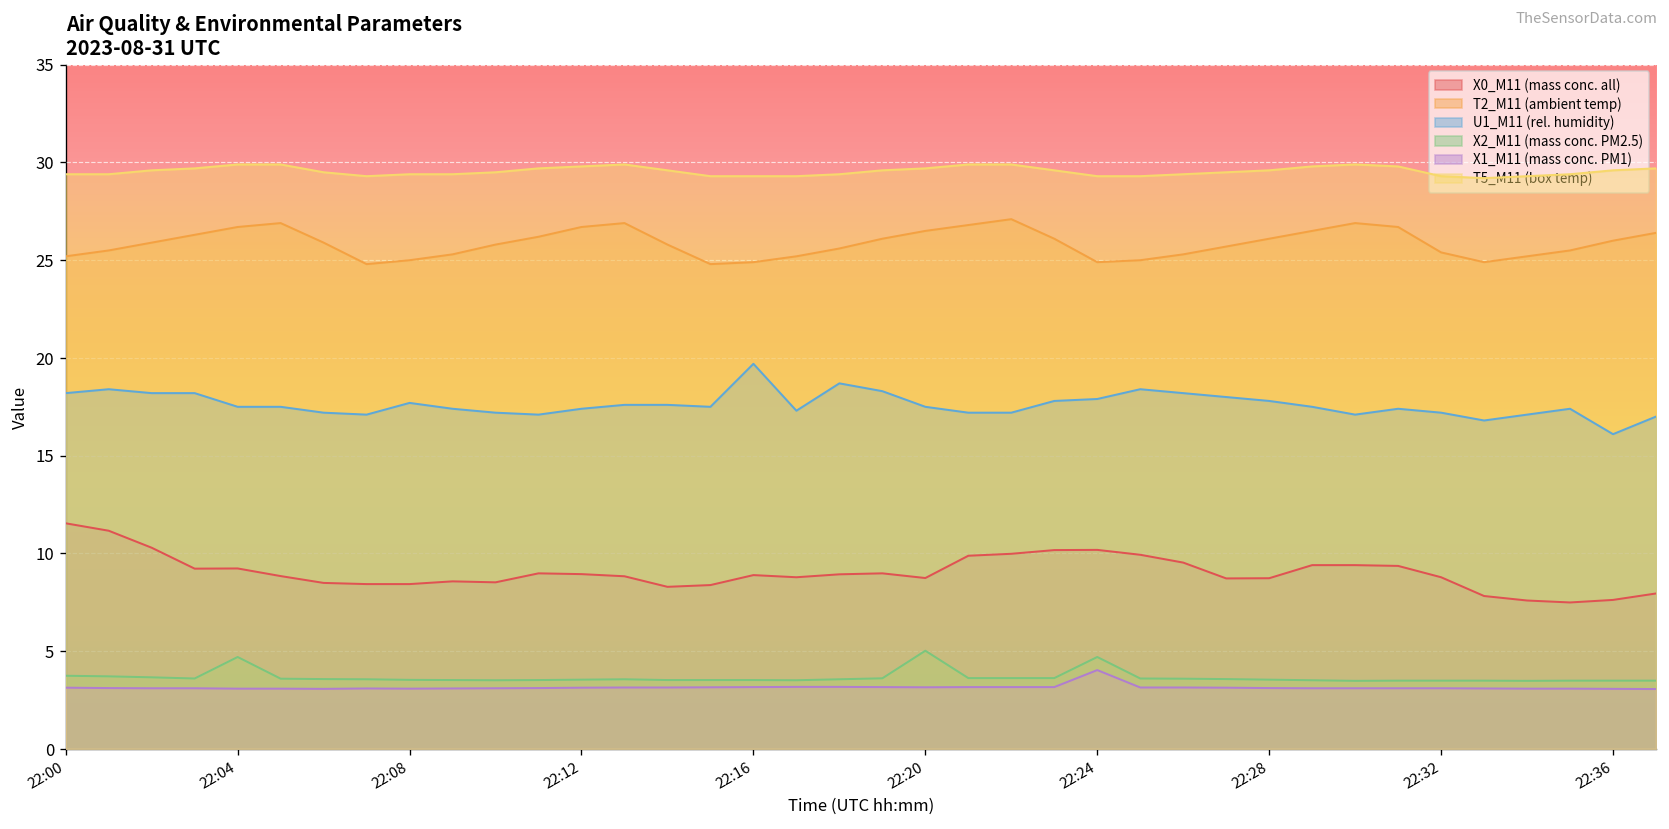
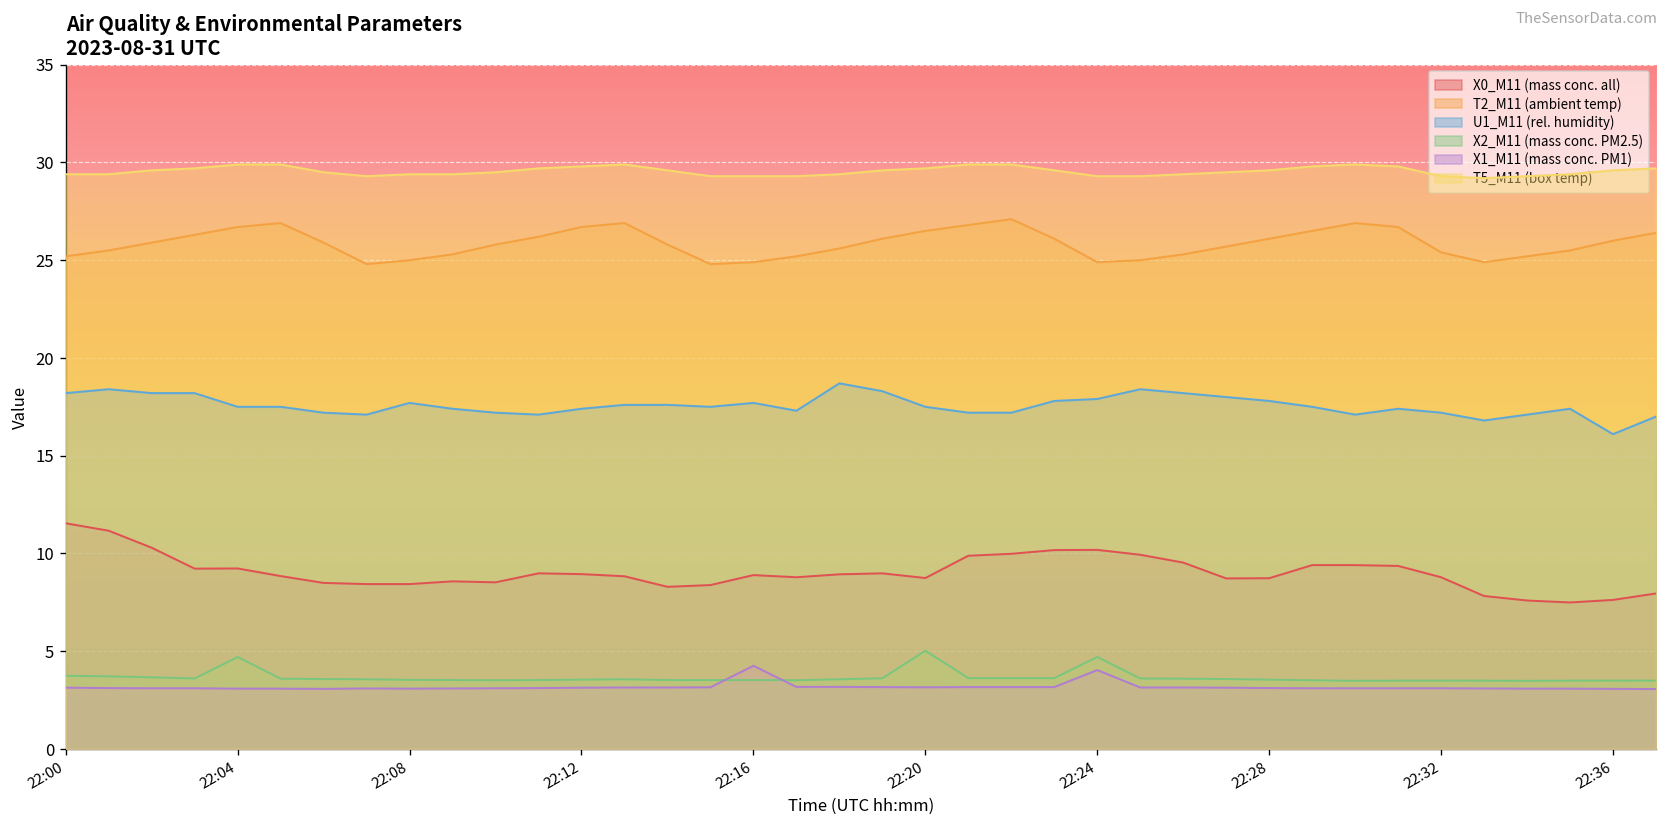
U1_M11 (rel. humidity), 22:16: 19.7 -> 17.7
X1_M11 (mass conc. PM1), 22:16: 3.2 -> 4.3
